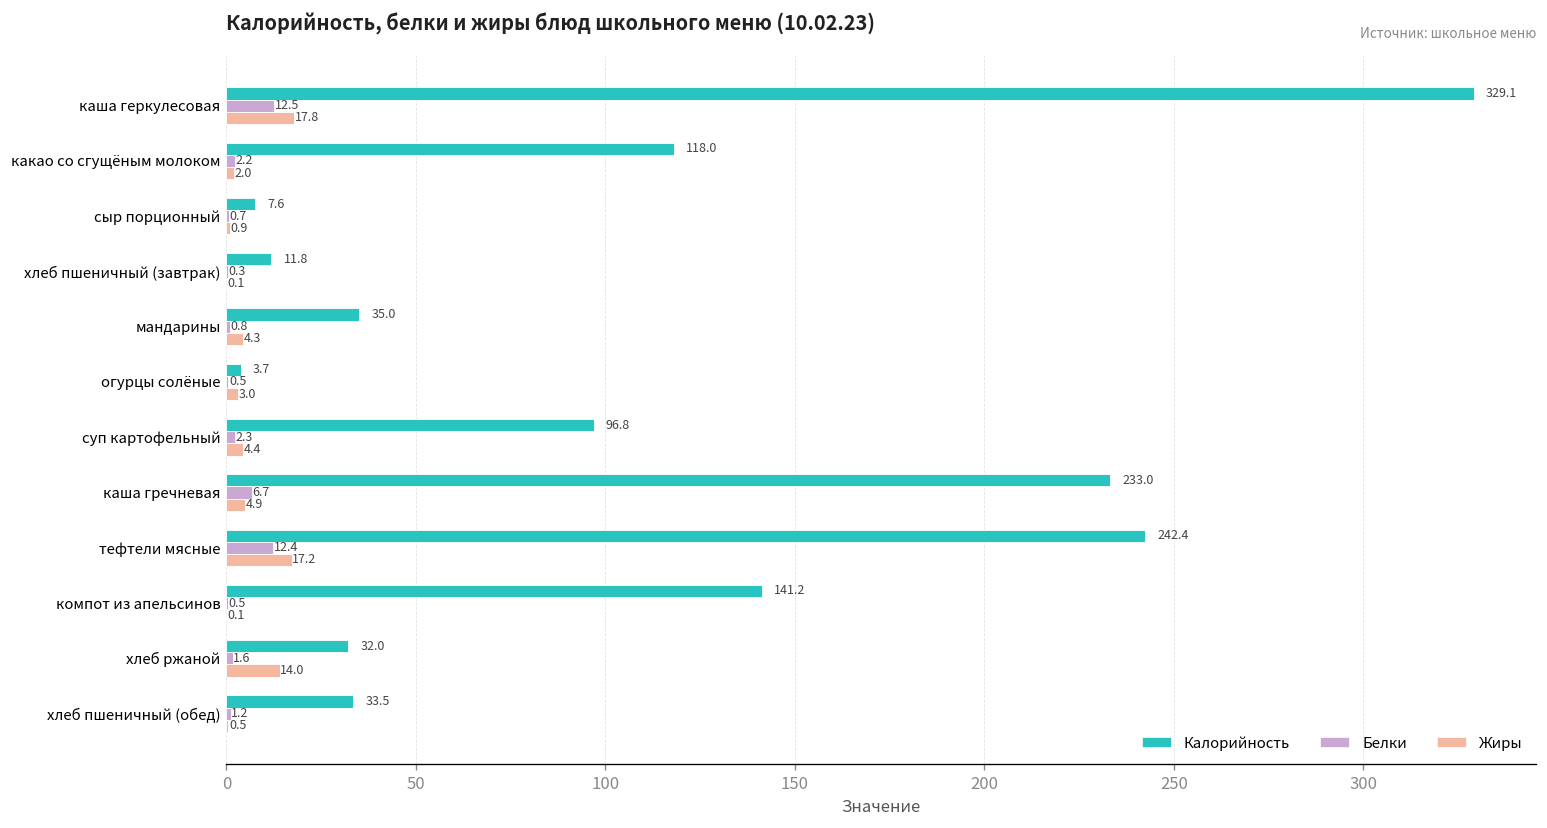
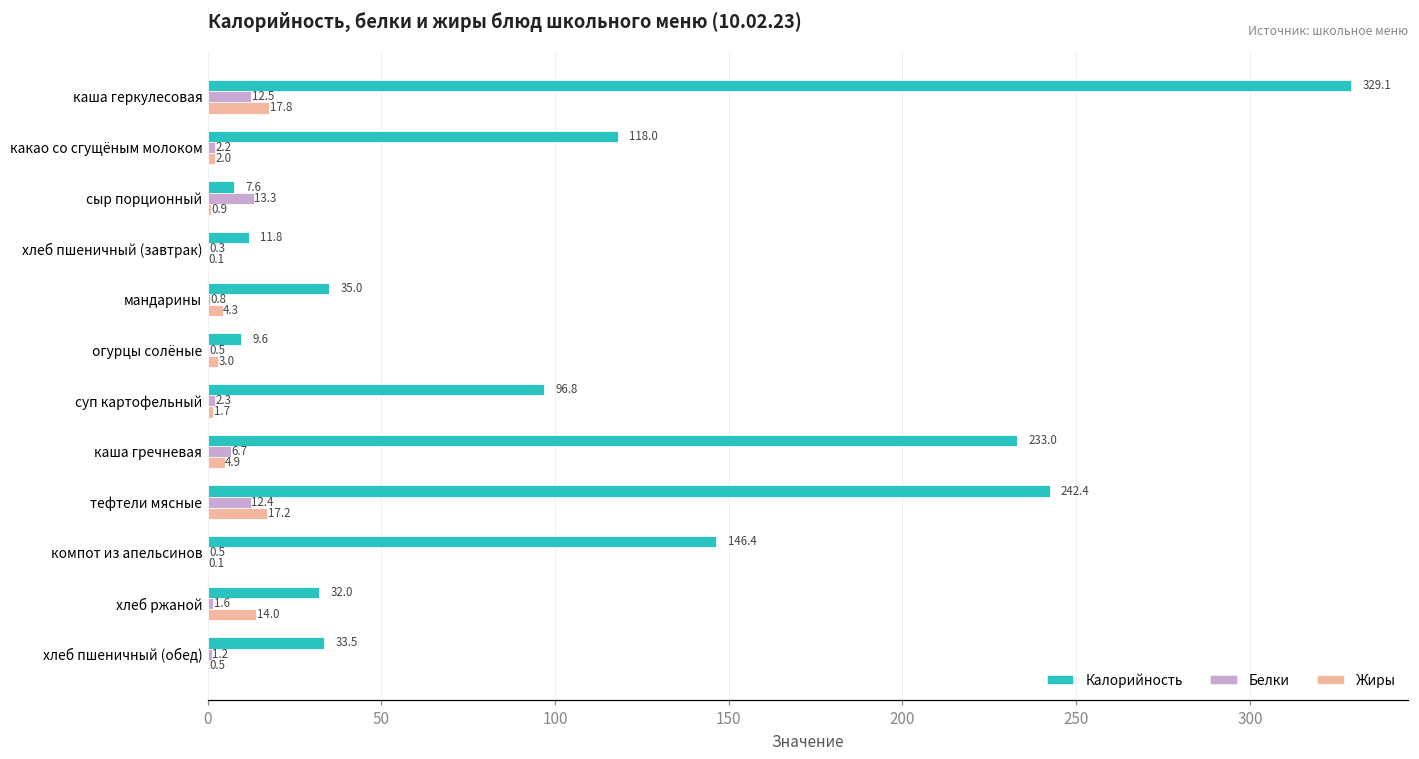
Белки, сыр порционный: 0.7 -> 13.3
Калорийность, огурцы солёные: 3.7 -> 9.6
Жиры, суп картофельный: 4.4 -> 1.7
Калорийность, компот из апельсинов: 141.2 -> 146.4
